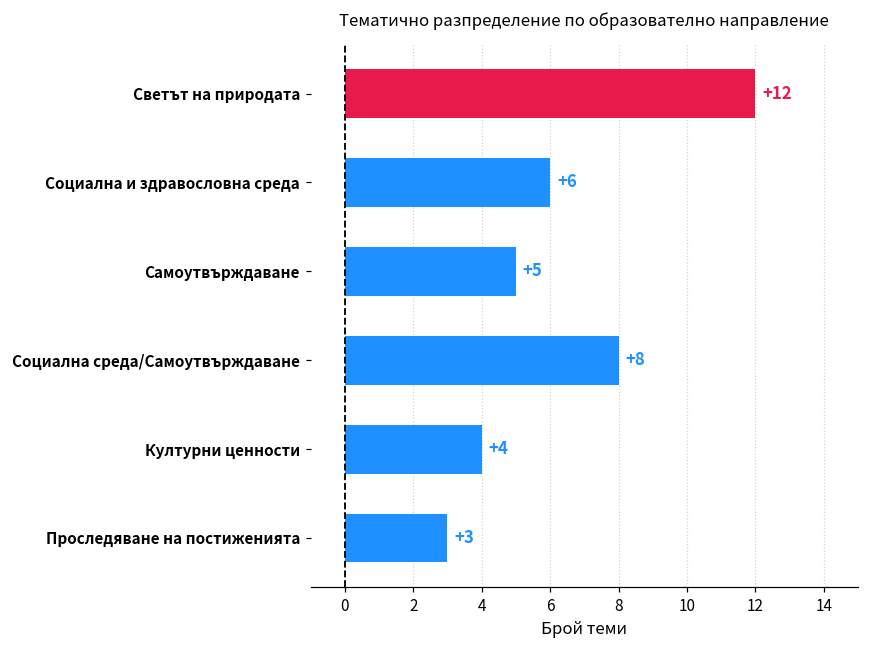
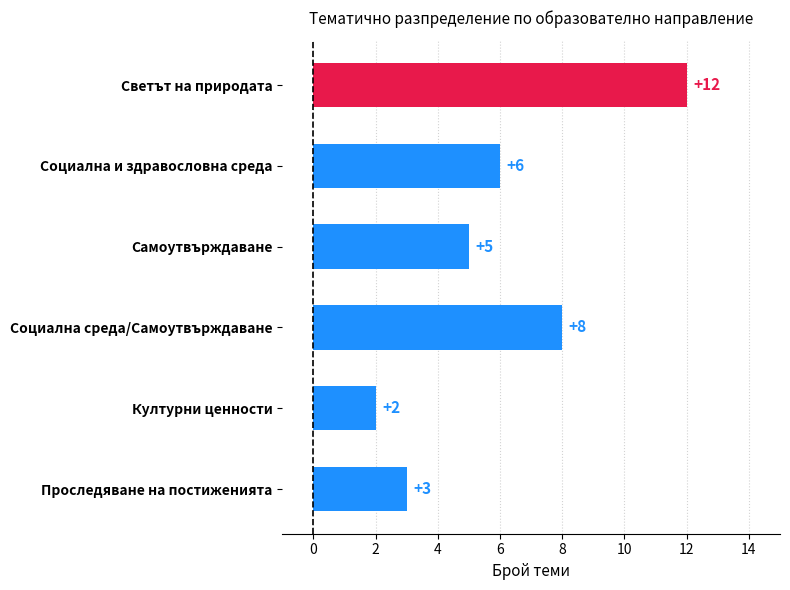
Културни ценности: +4 -> +2
